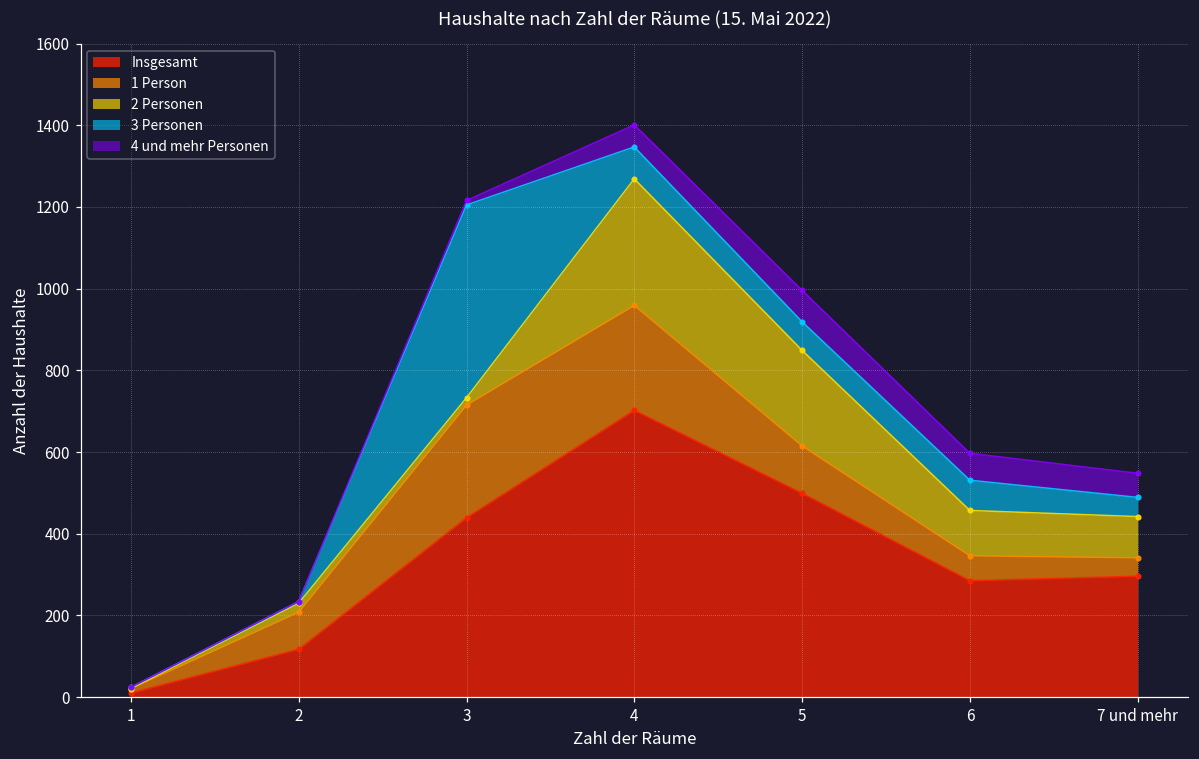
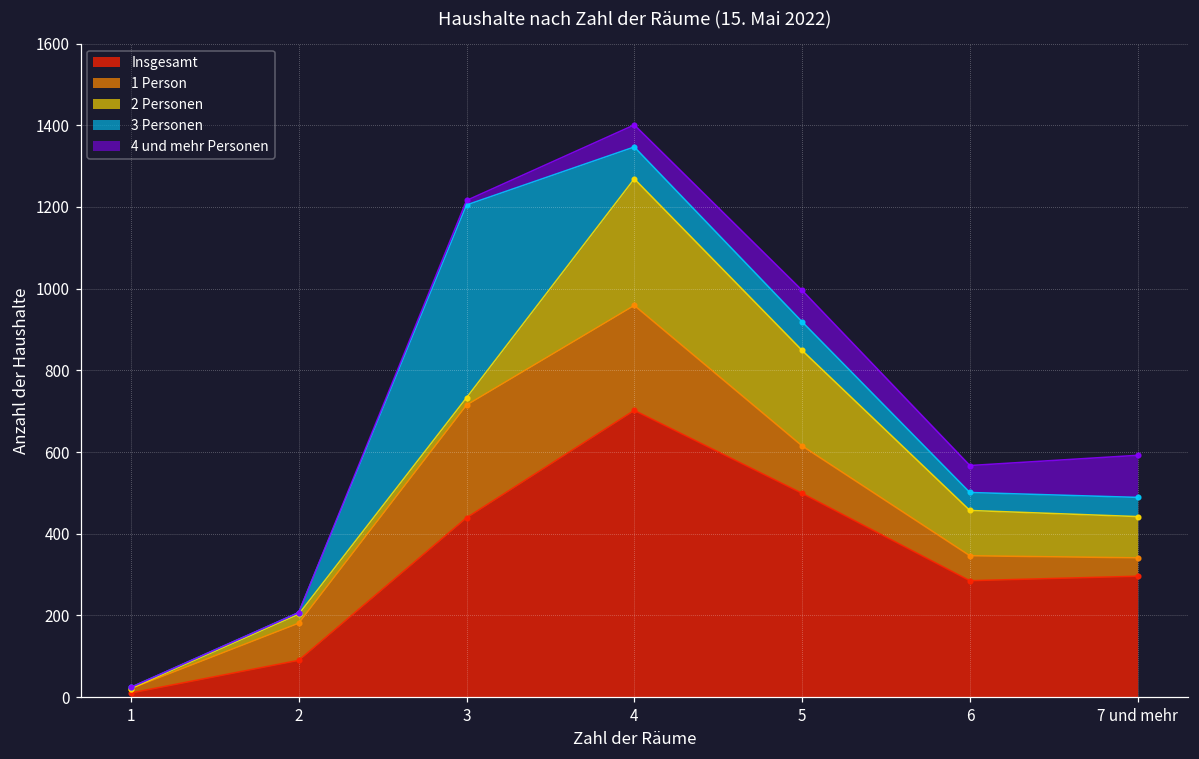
Insgesamt, 2: 120 -> 90
3 Personen, 6: 70 -> 40
4 und mehr Personen, 7 und mehr: 60 -> 100
